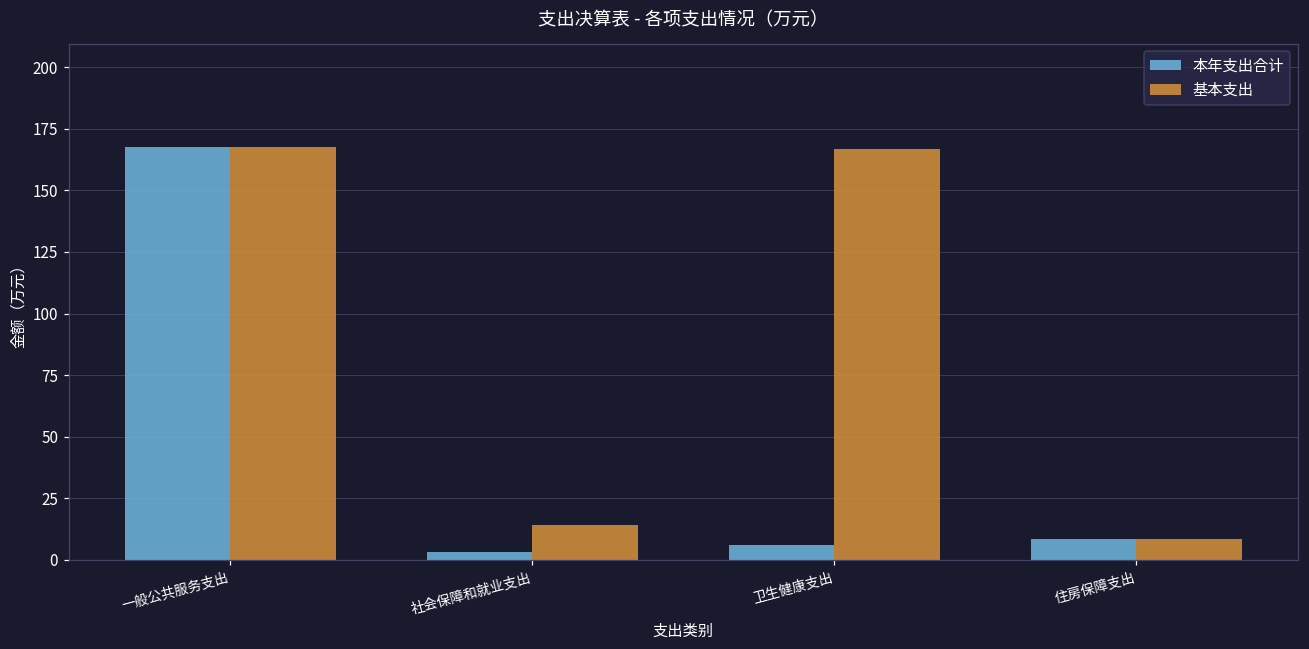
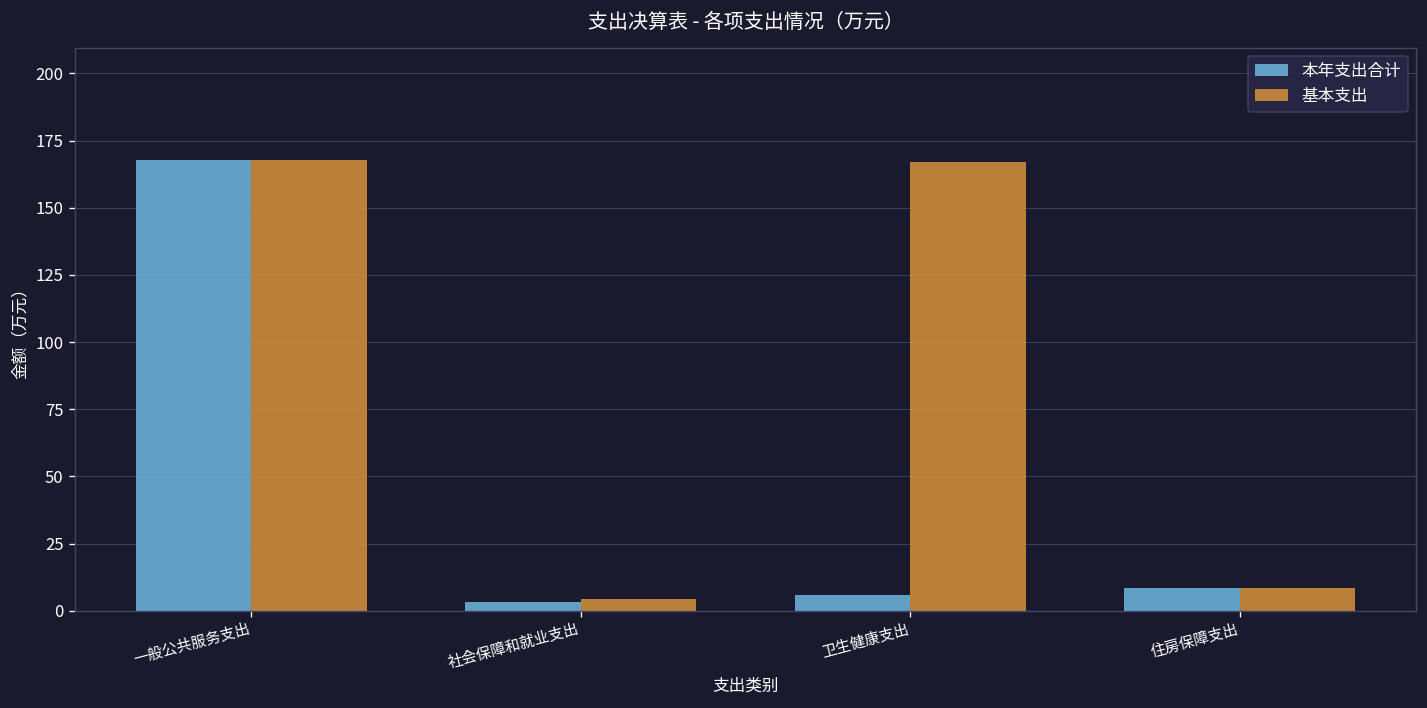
基本支出, 社会保障和就业支出: 14 -> 4
